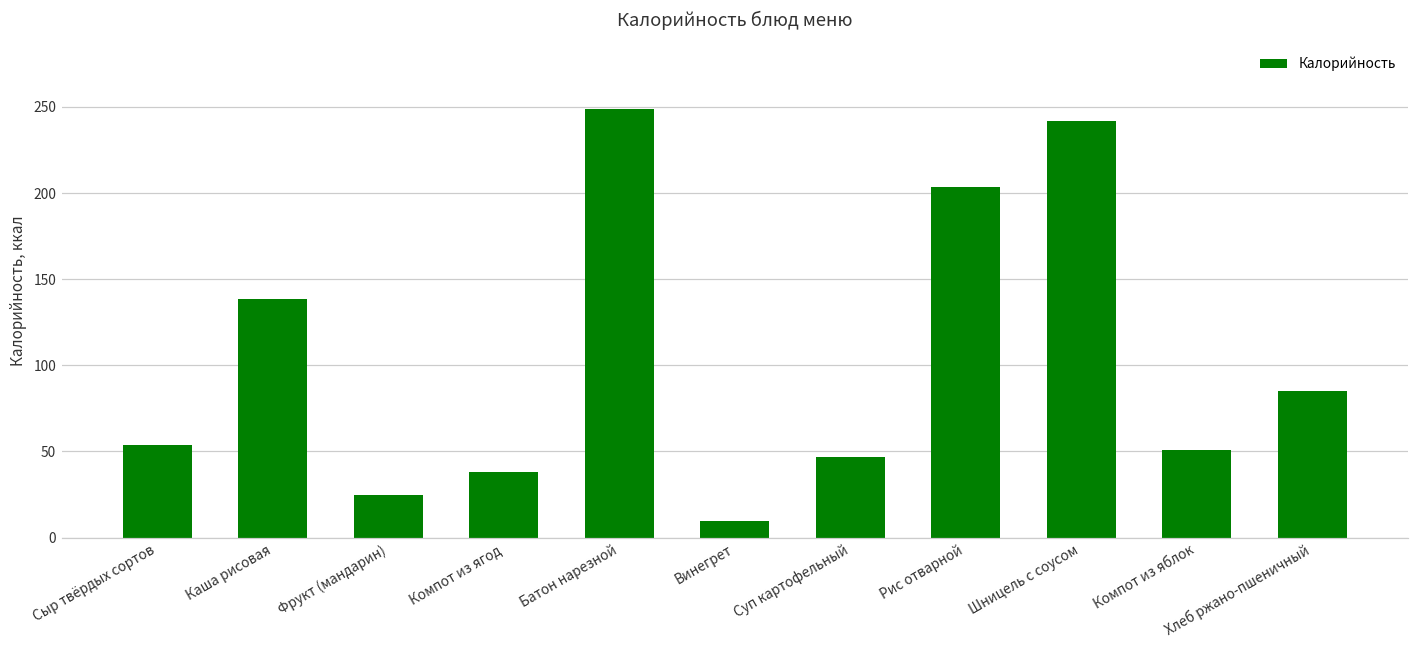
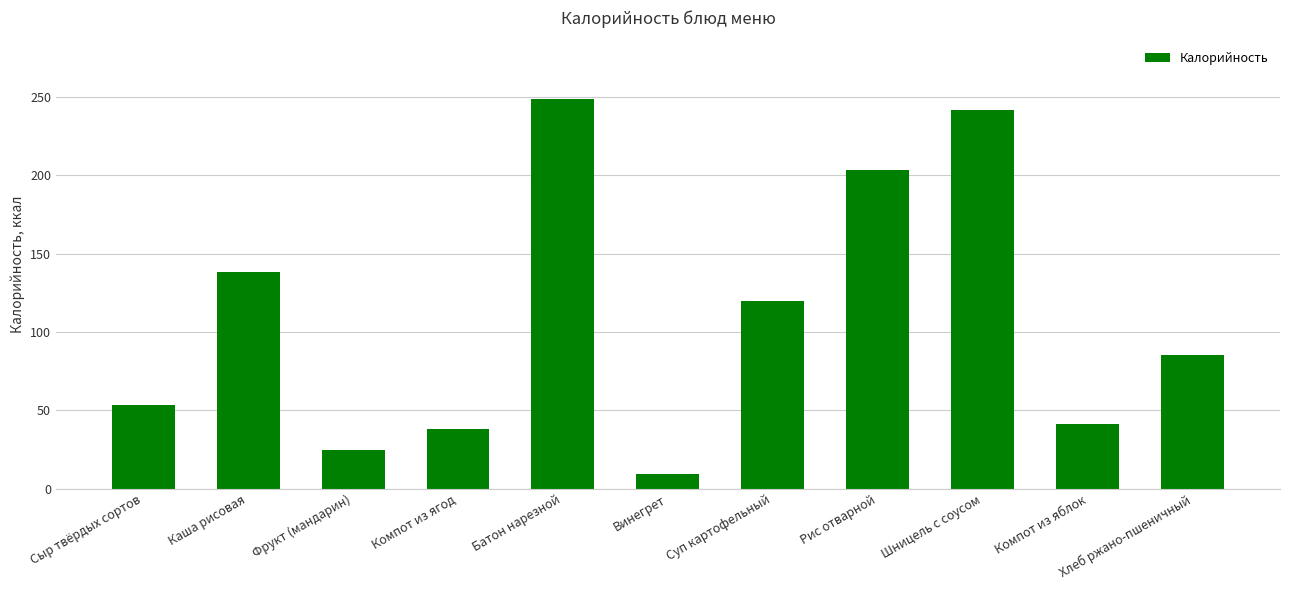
Суп картофельный: 47 -> 120
Компот из яблок: 51 -> 42
